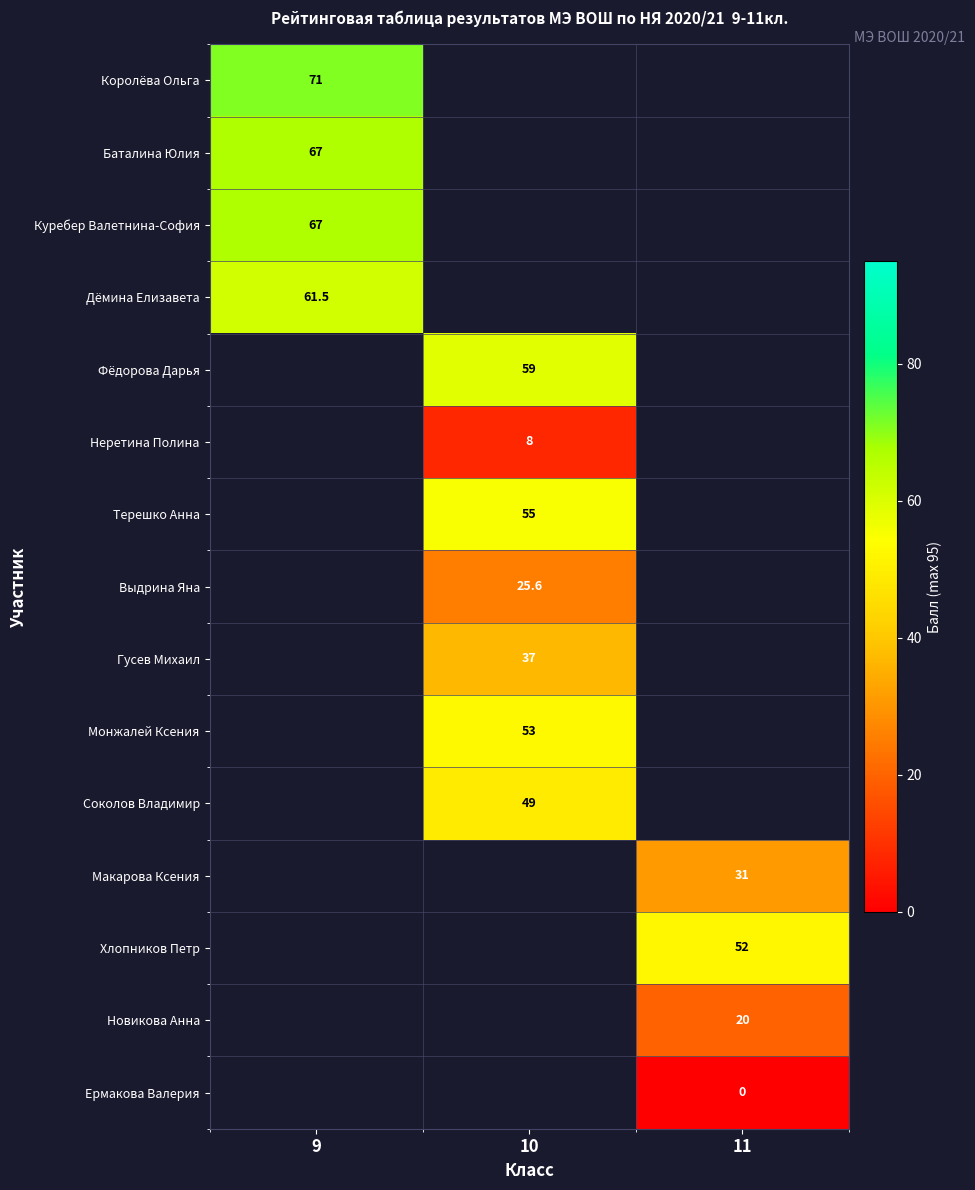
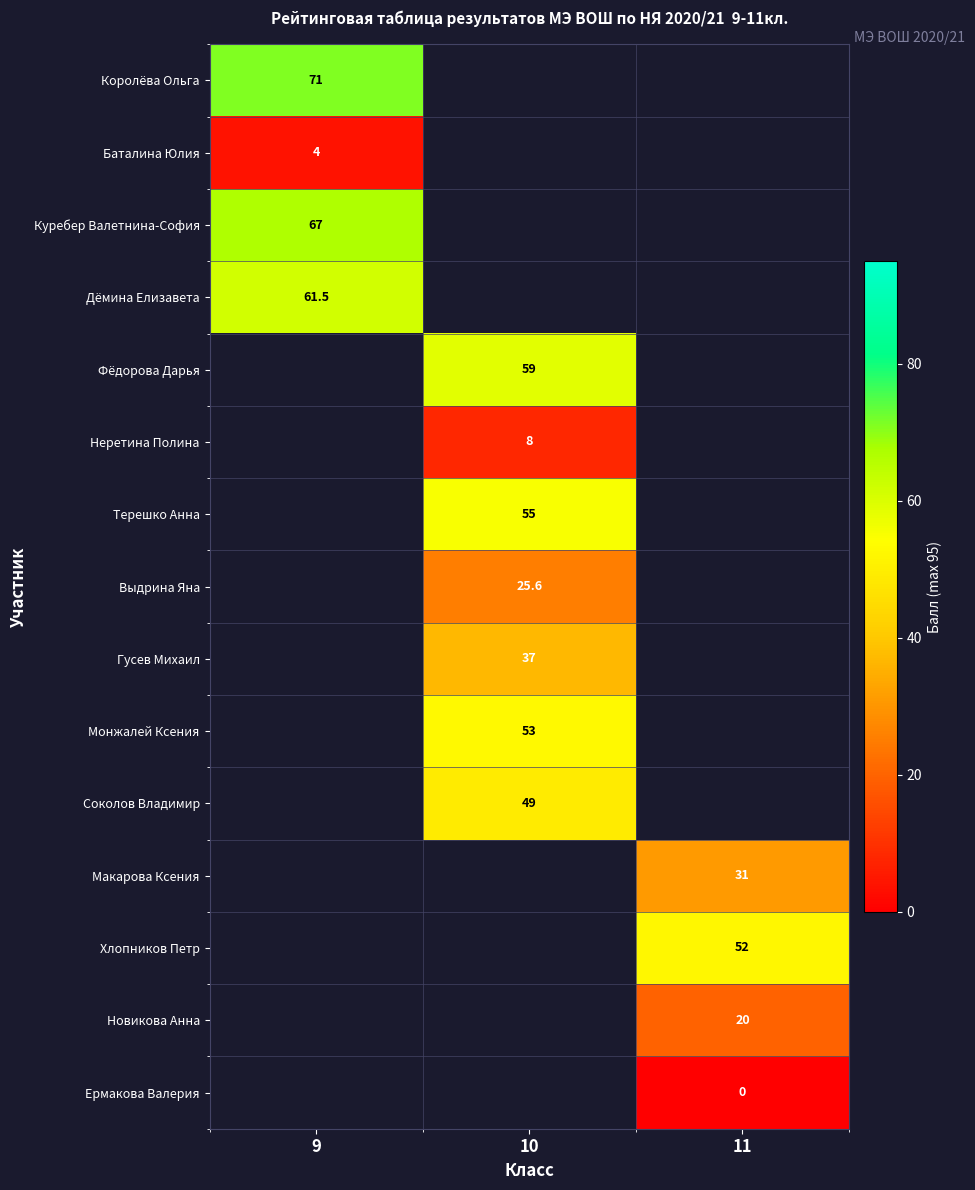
Баталина Юлия, 9: 67 -> 4
